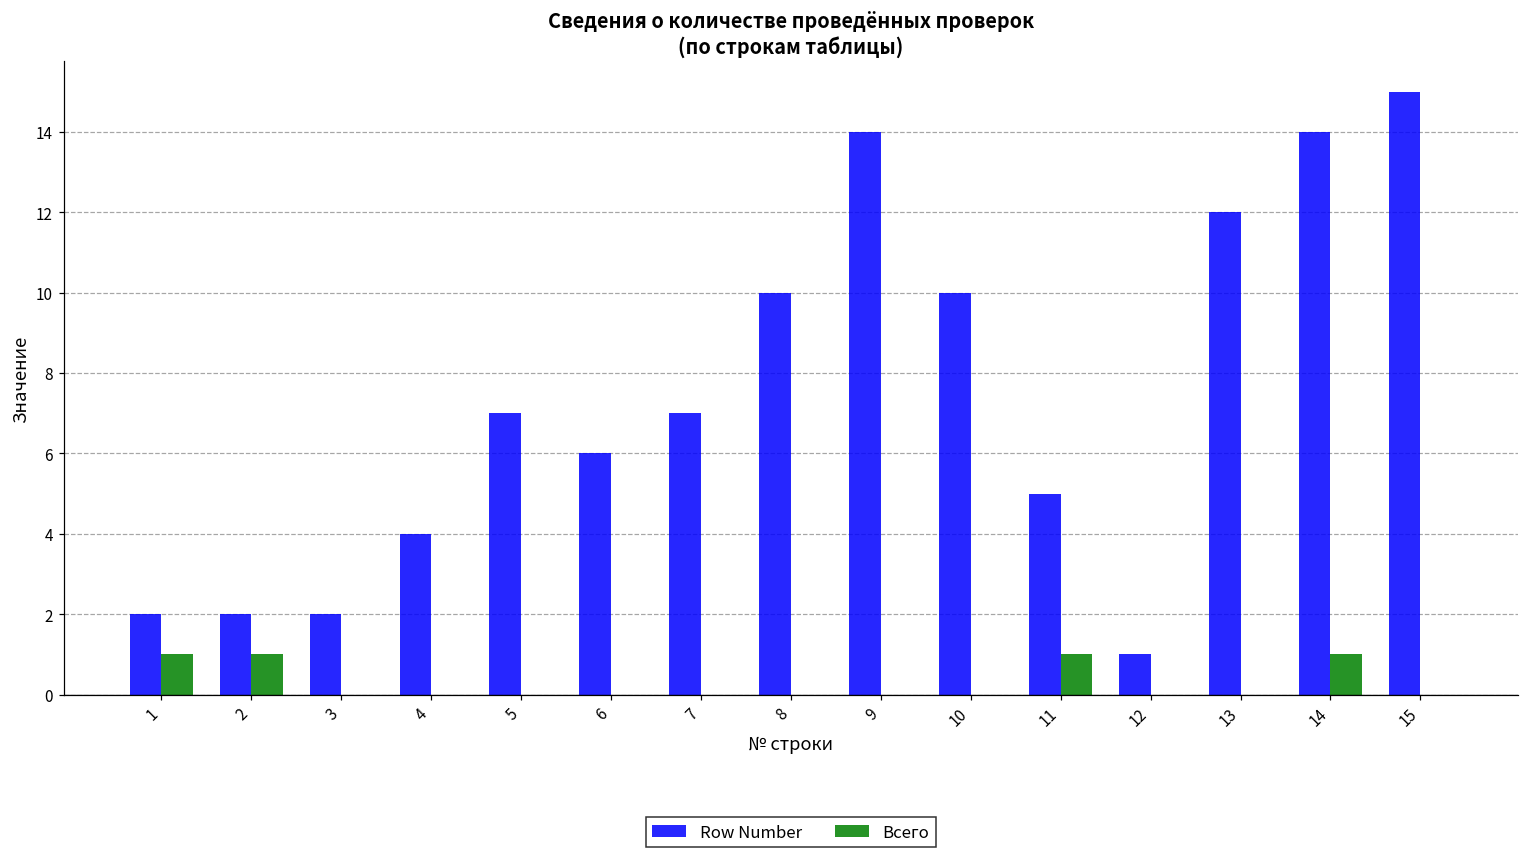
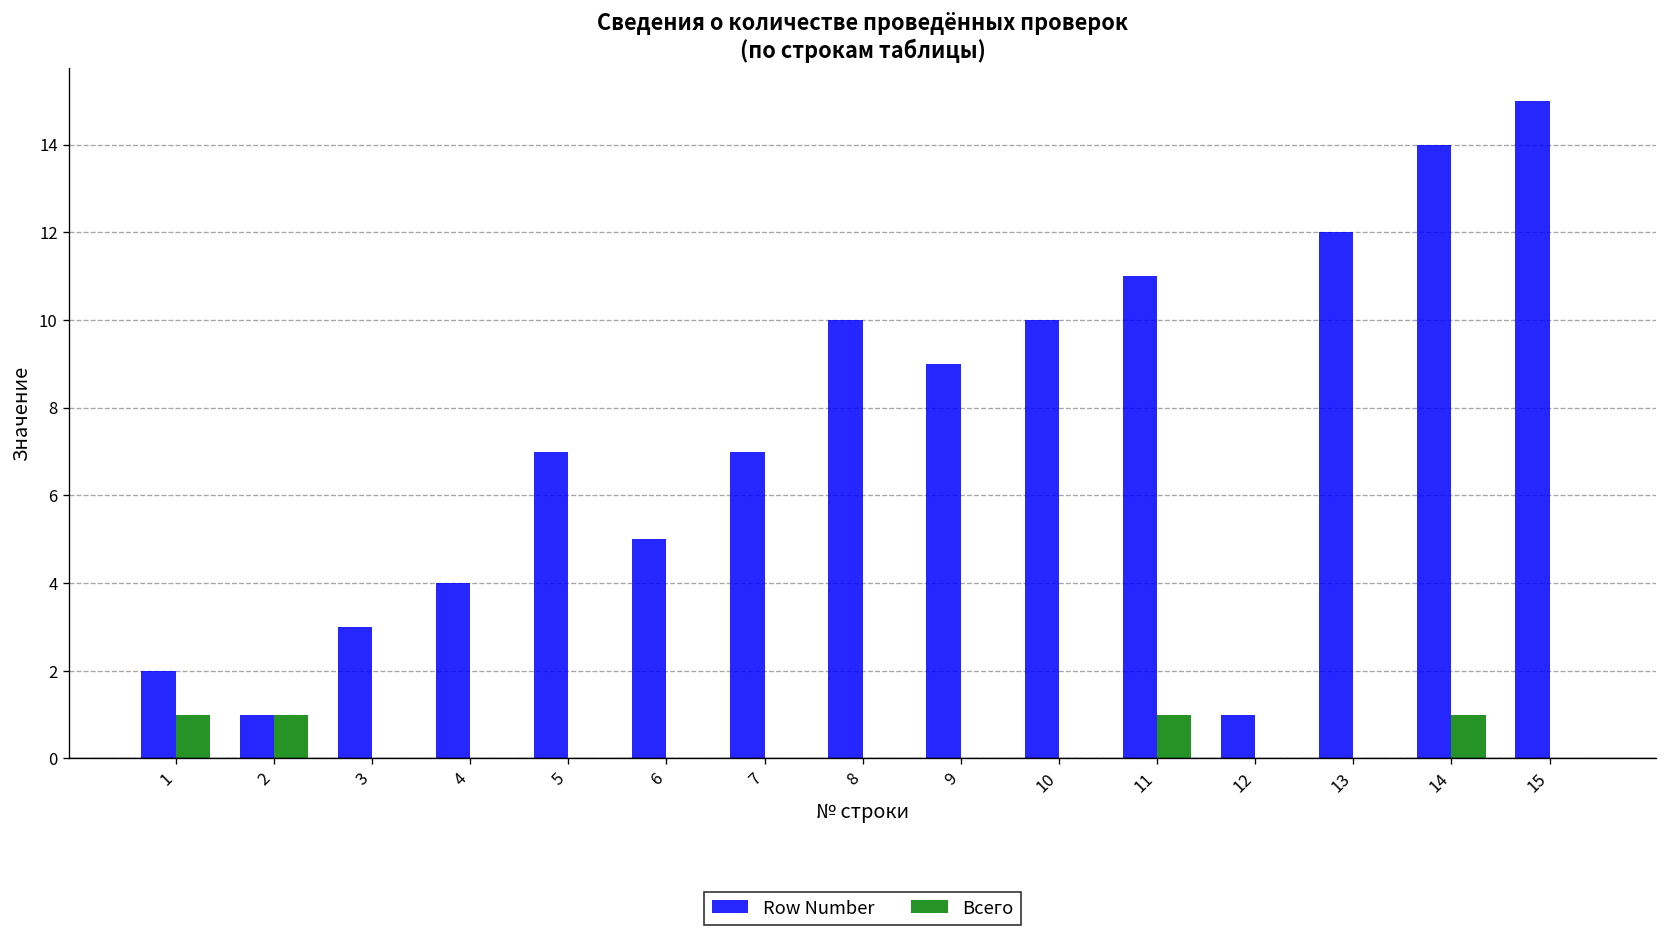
Row Number, 2: 2 -> 1
Row Number, 3: 2 -> 3
Row Number, 6: 6 -> 5
Row Number, 9: 14 -> 9
Row Number, 11: 5 -> 11
